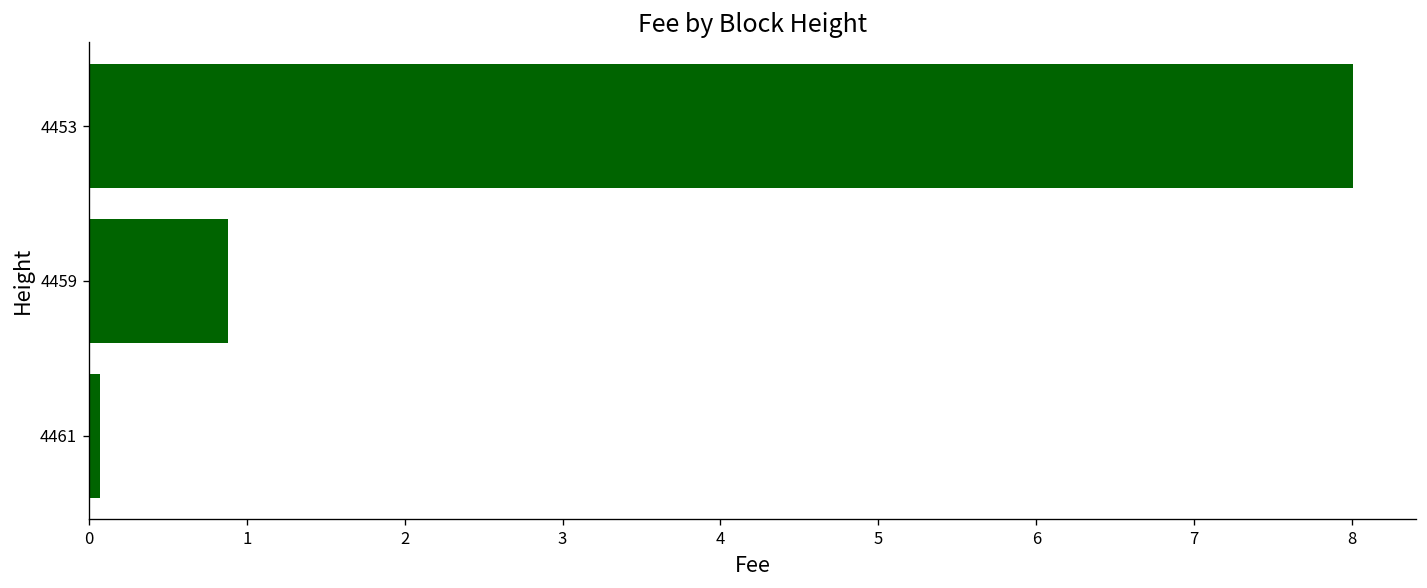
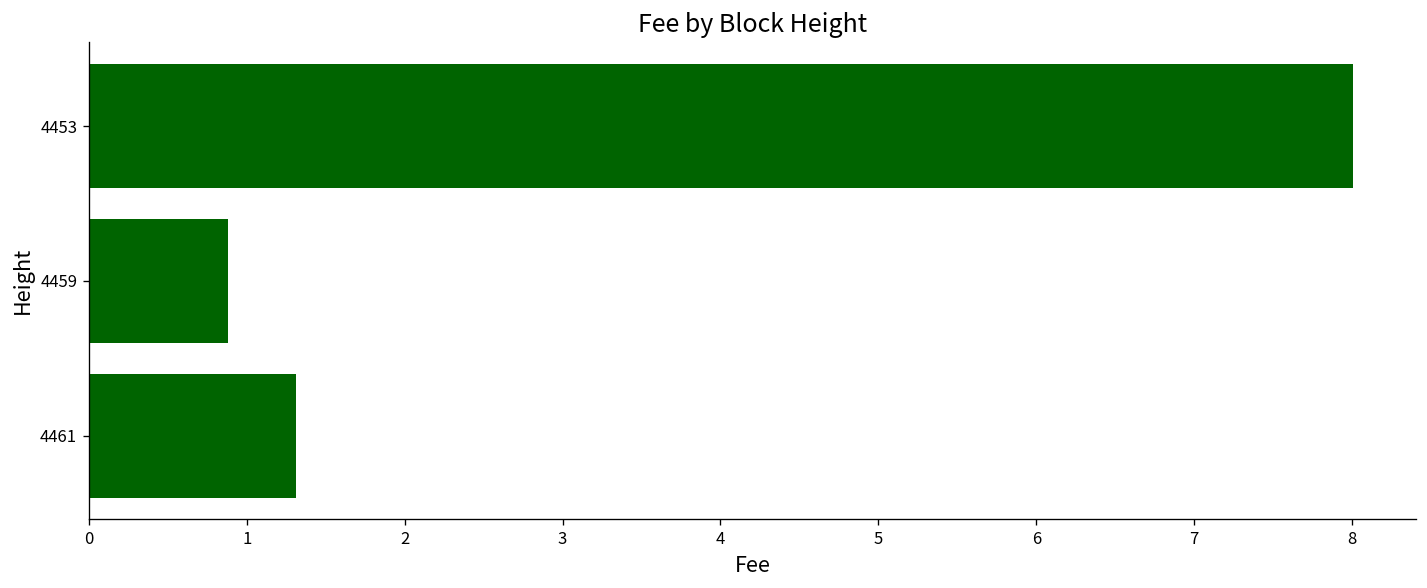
4461: 0.07 -> 1.31
